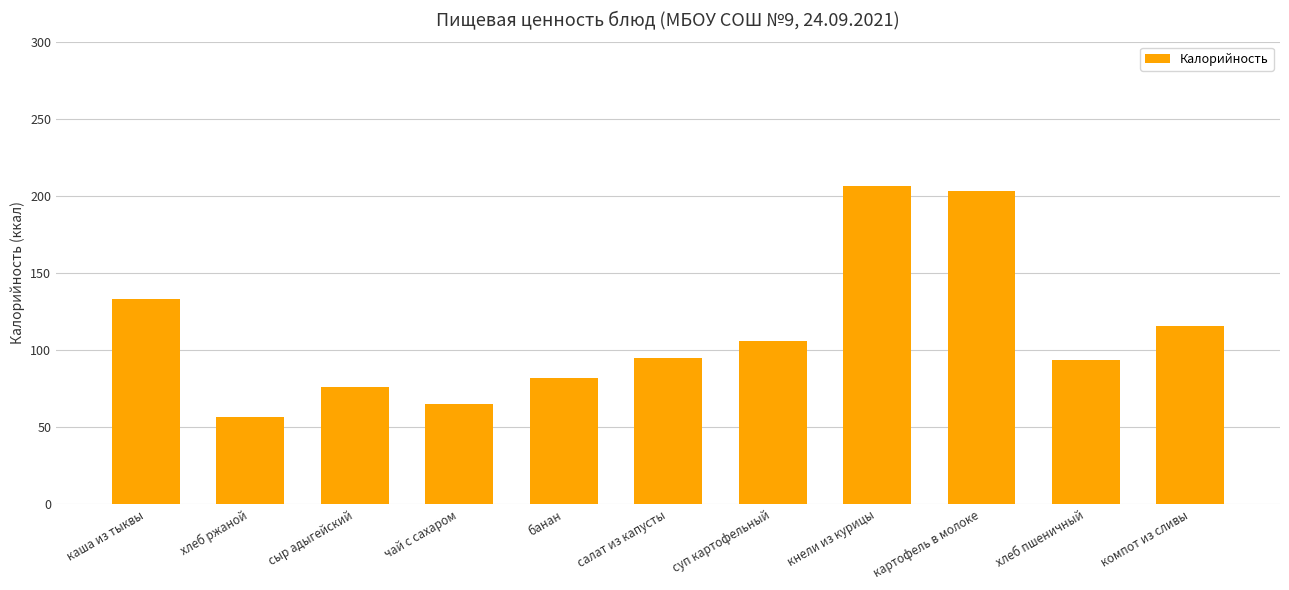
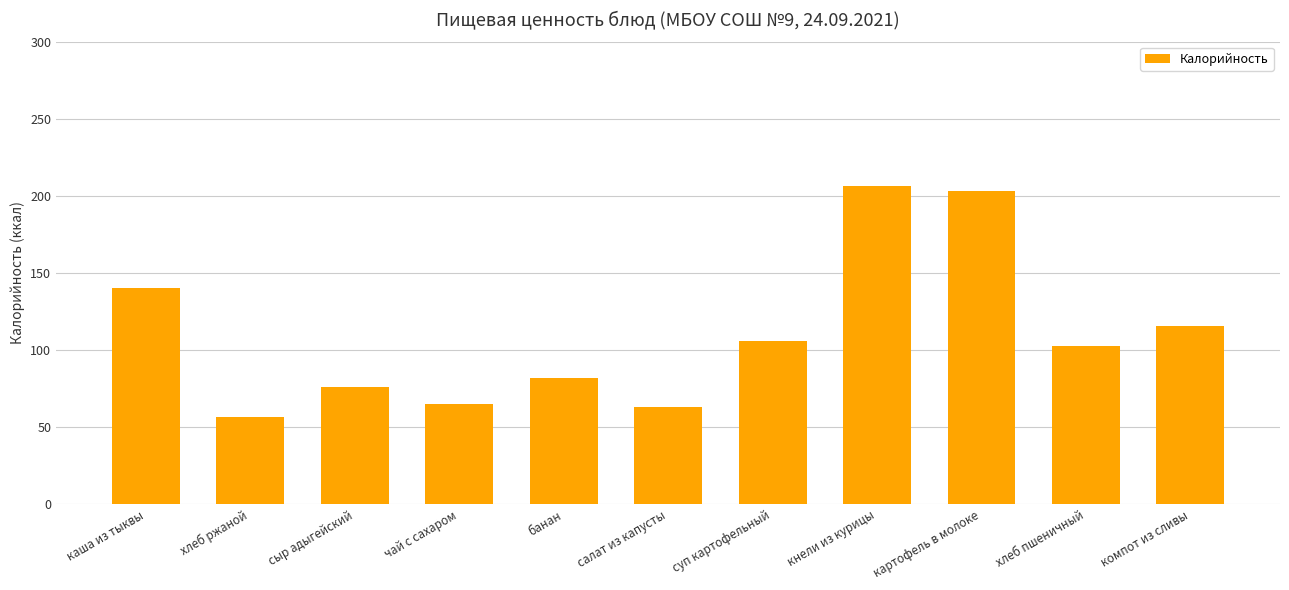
каша из тыквы: 133 -> 140
салат из капусты: 95 -> 63
хлеб пшеничный: 94 -> 103
